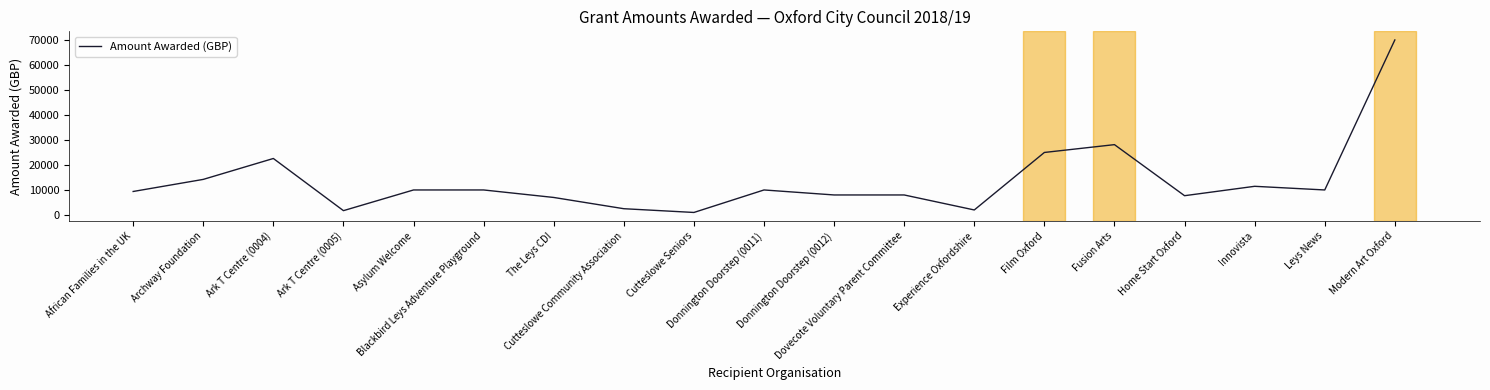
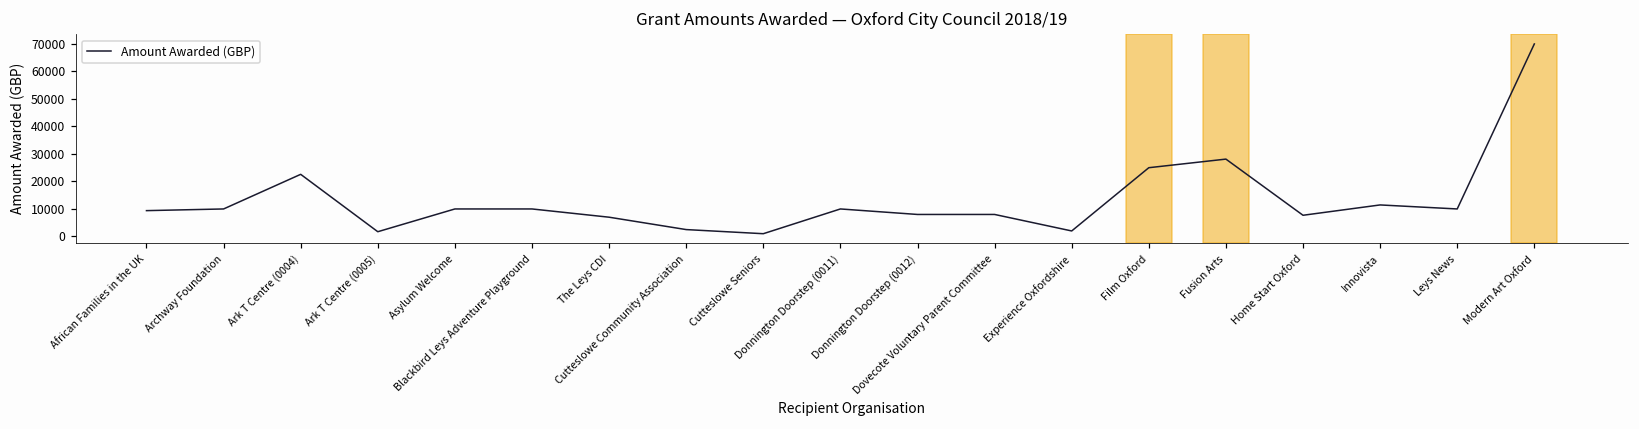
Archway Foundation: 14000 -> 10000
